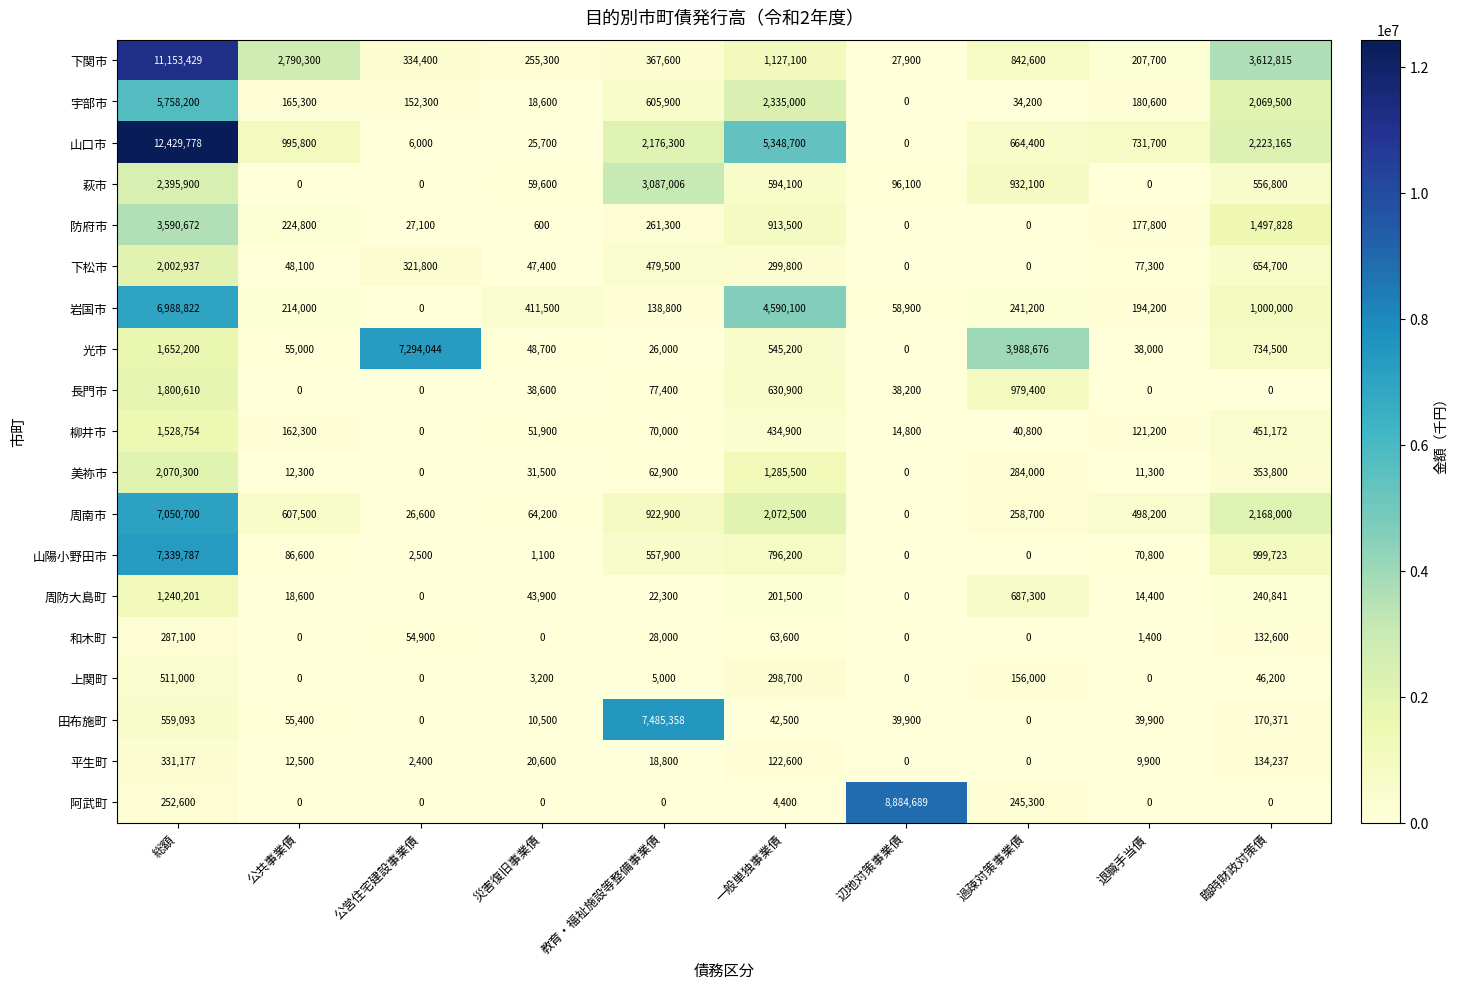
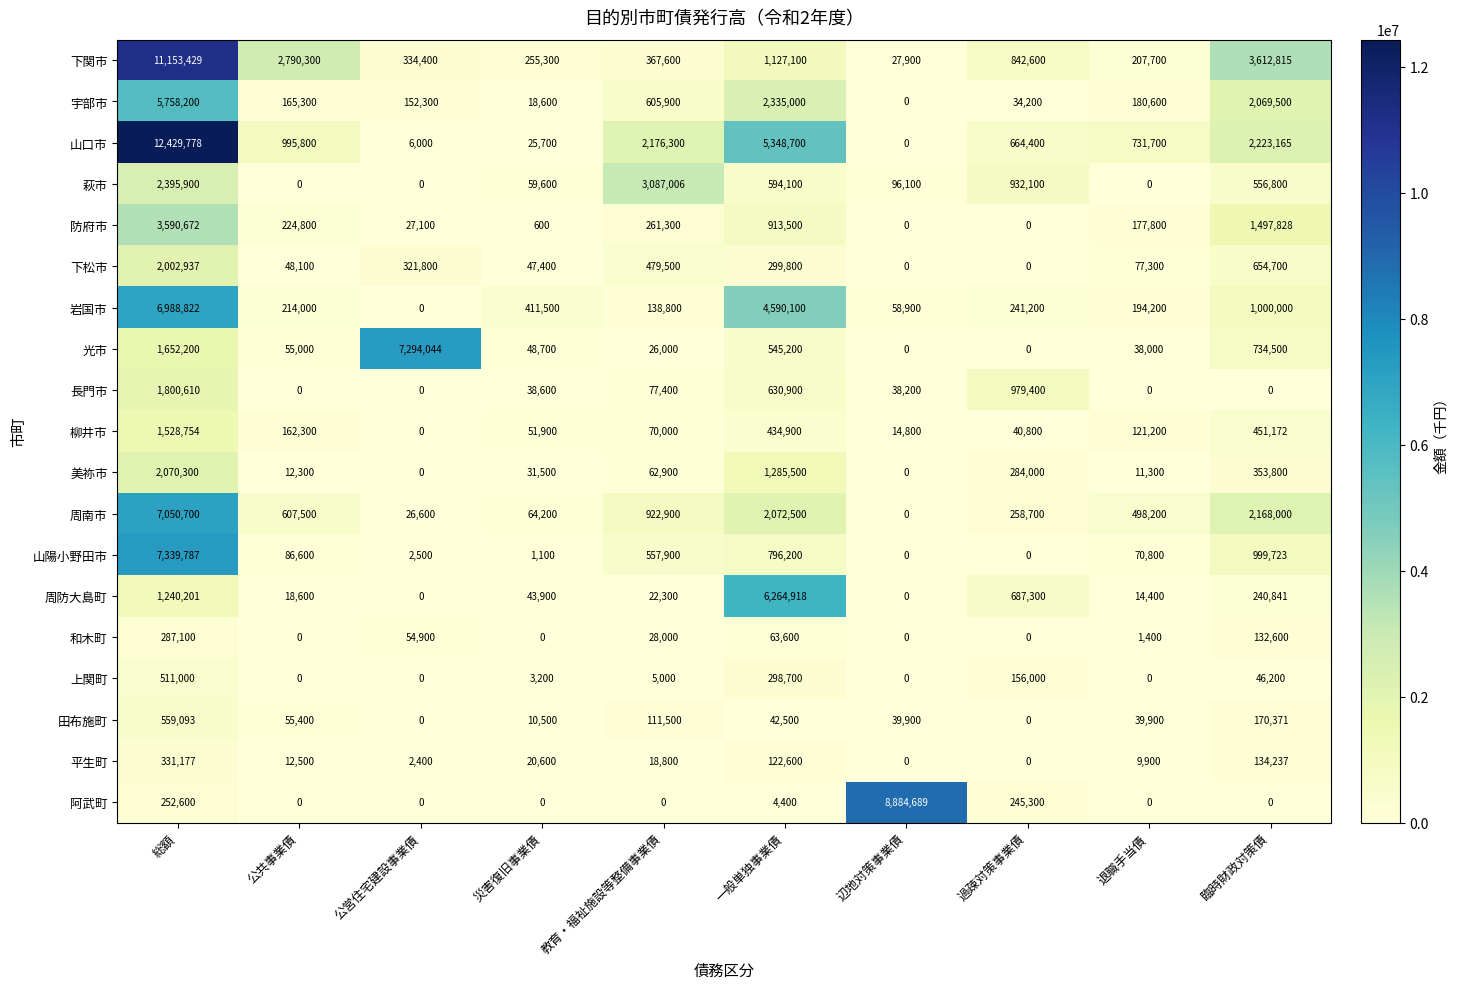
光市, 過疎対策事業債: 3,988,676 -> 0
周防大島町, 一般単独事業債: 201,500 -> 6,264,918
田布施町, 教育・福祉施設等整備事業債: 7,485,358 -> 111,500
